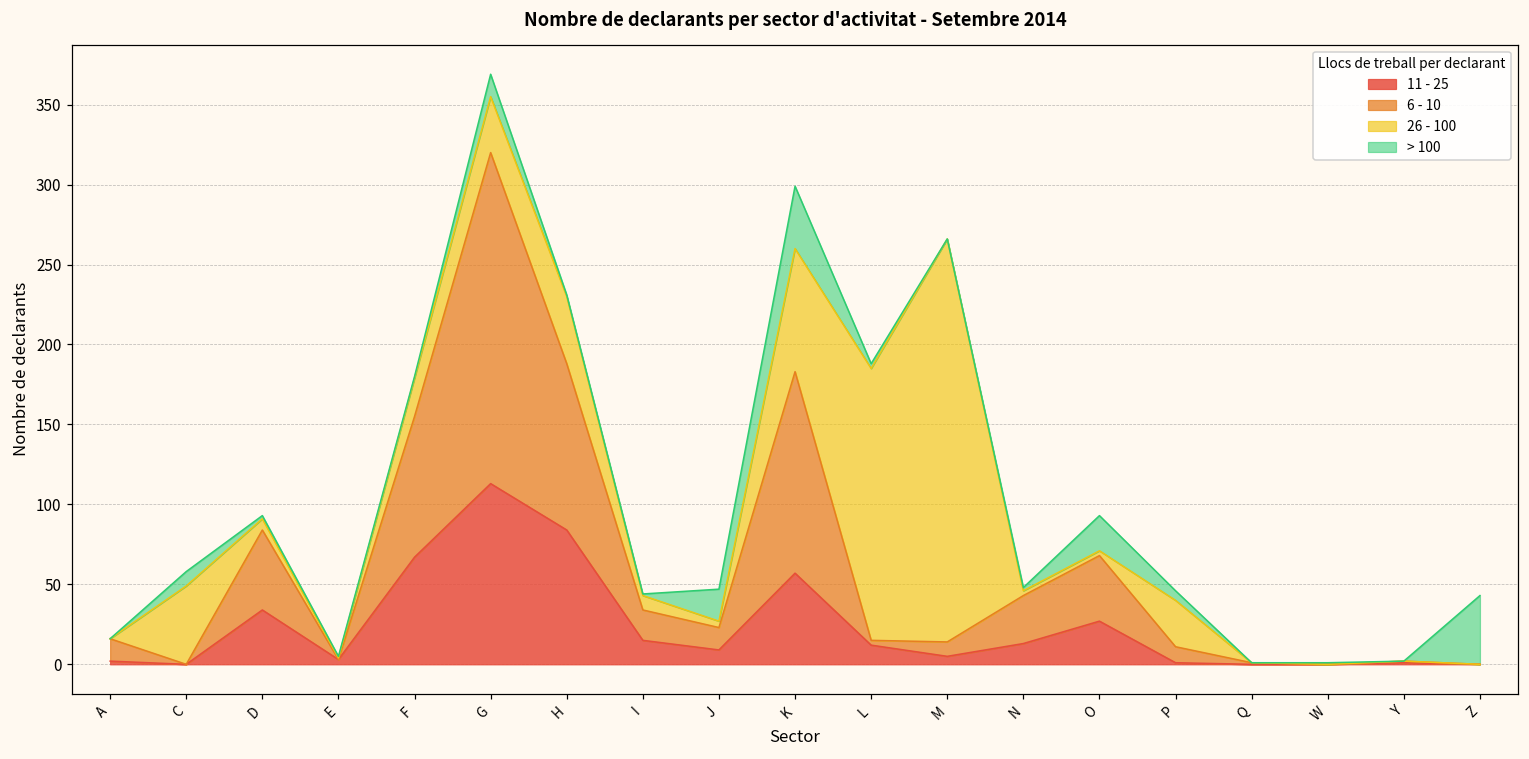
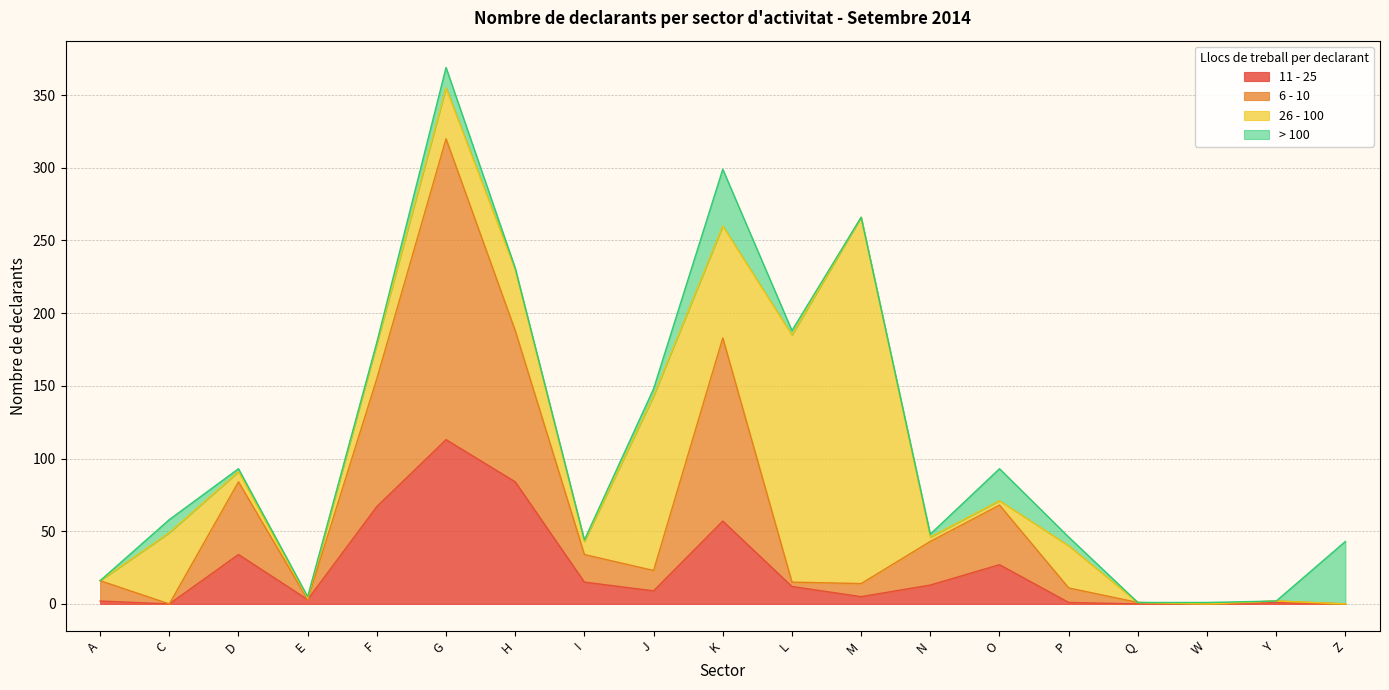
26 - 100, J: 4 -> 120
> 100, J: 20 -> 5
